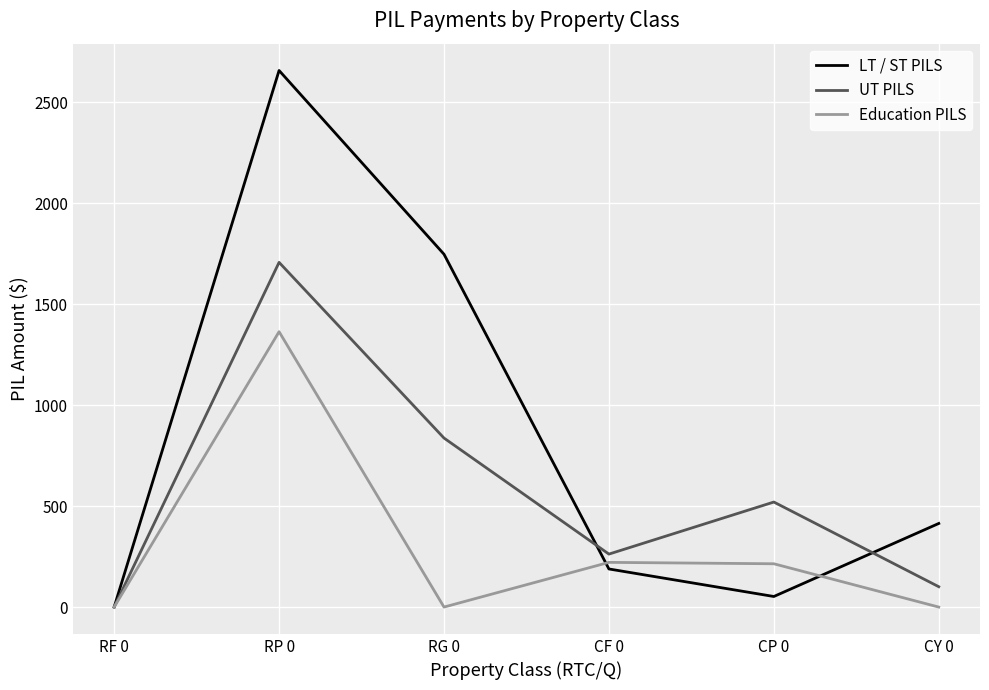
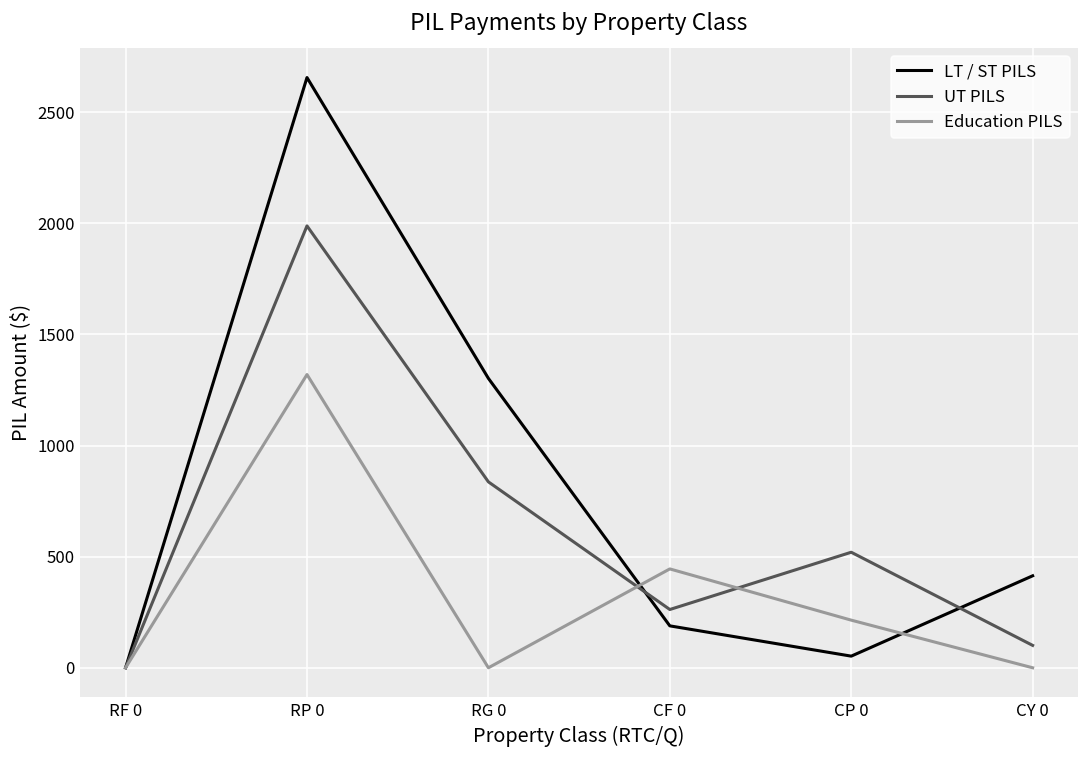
UT PILS, RP 0: 1710 -> 1990
Education PILS, RP 0: 1360 -> 1320
LT / ST PILS, RG 0: 1750 -> 1300
Education PILS, CF 0: 220 -> 440
